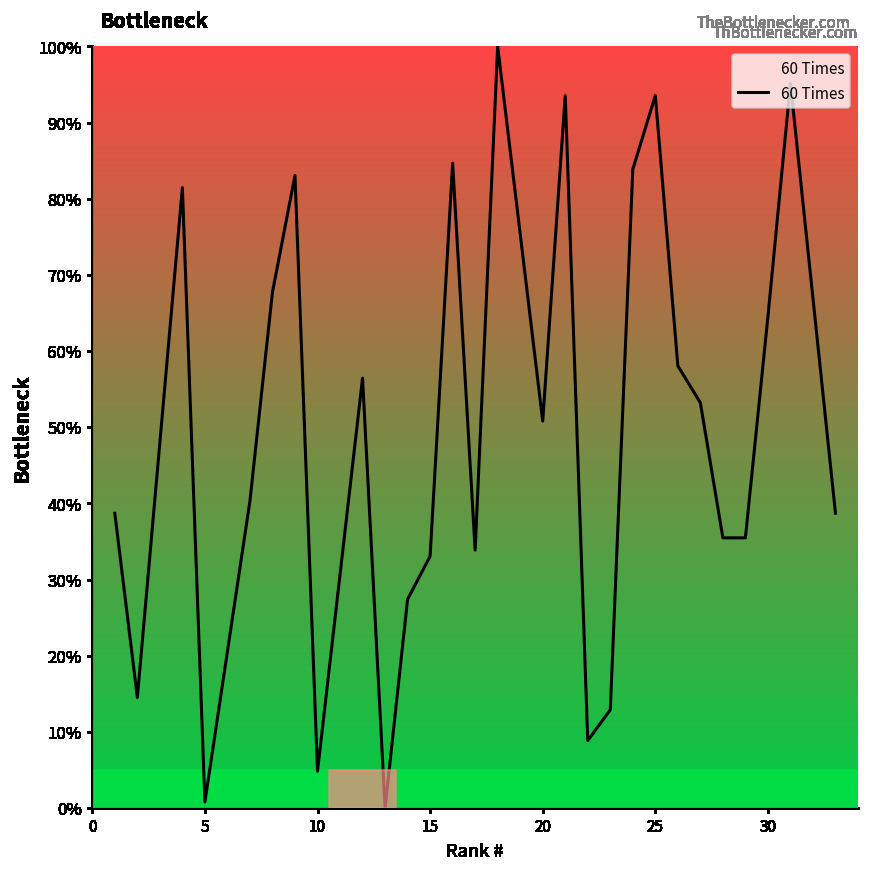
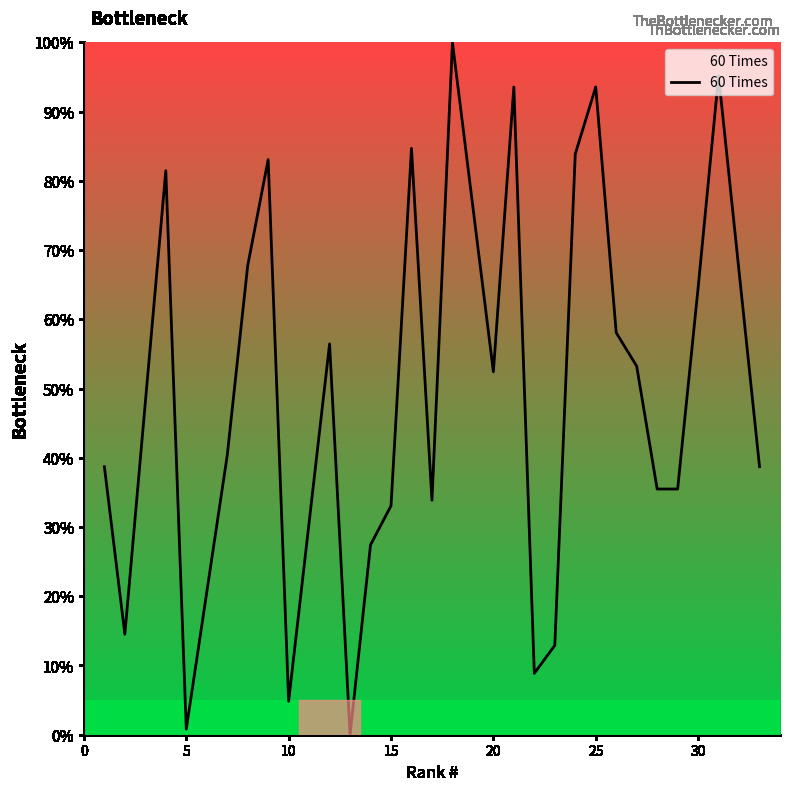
20: 51% -> 52%
